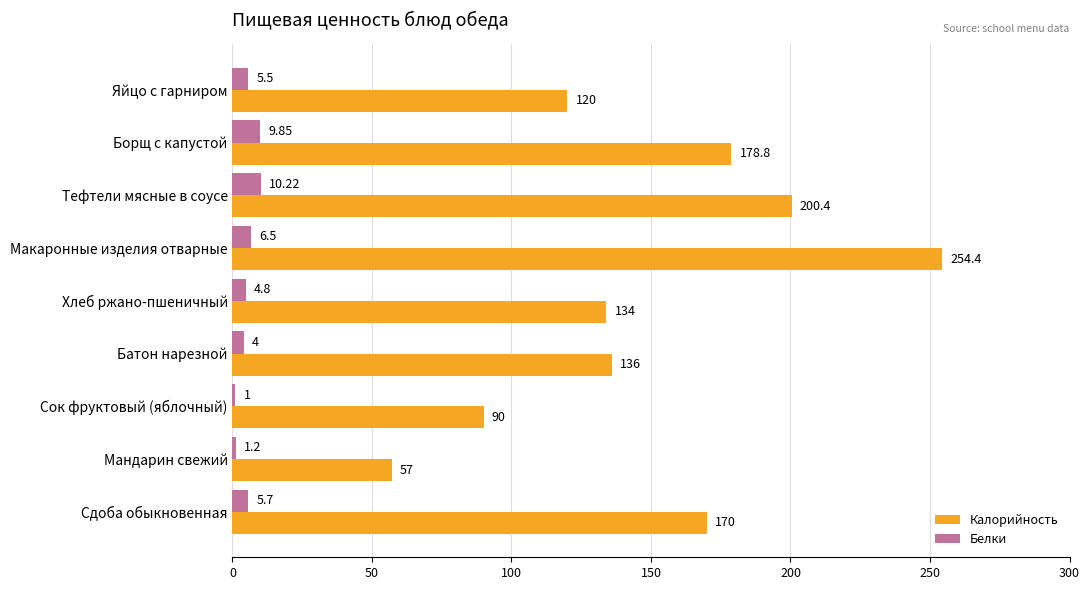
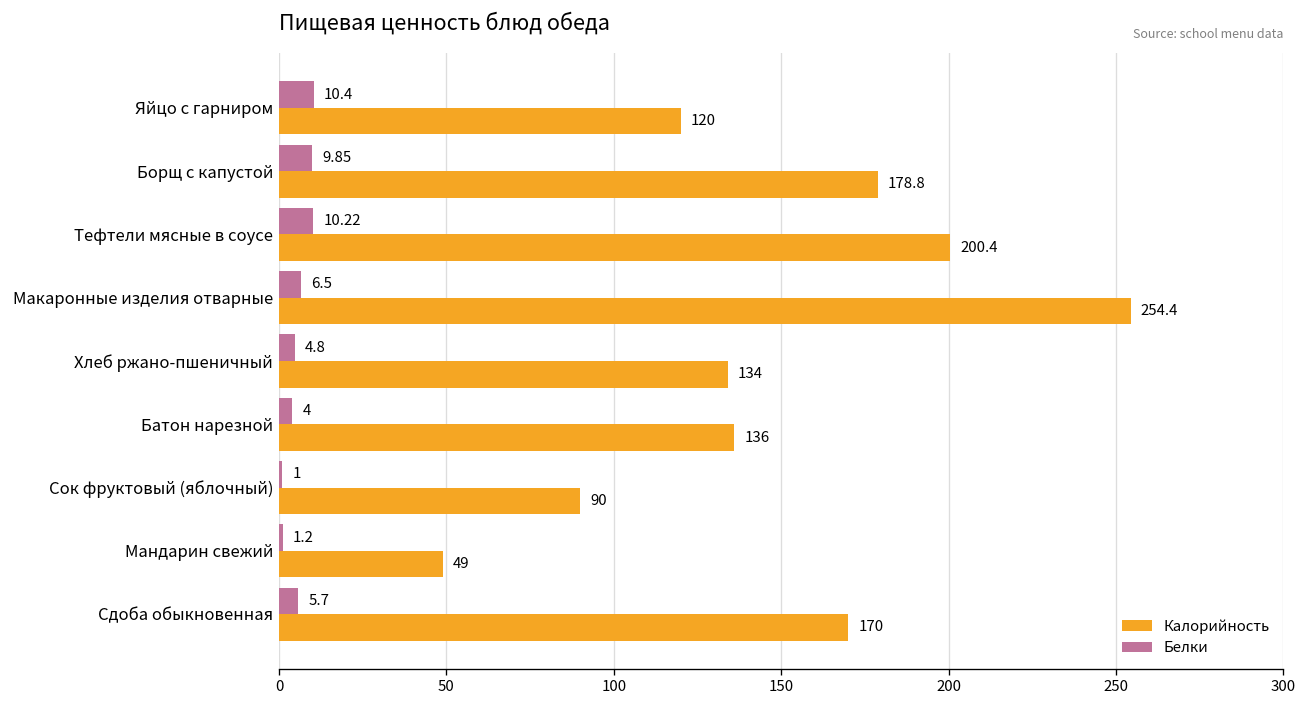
Белки, Яйцо с гарниром: 5.5 -> 10.4
Калорийность, Мандарин свежий: 57 -> 49
